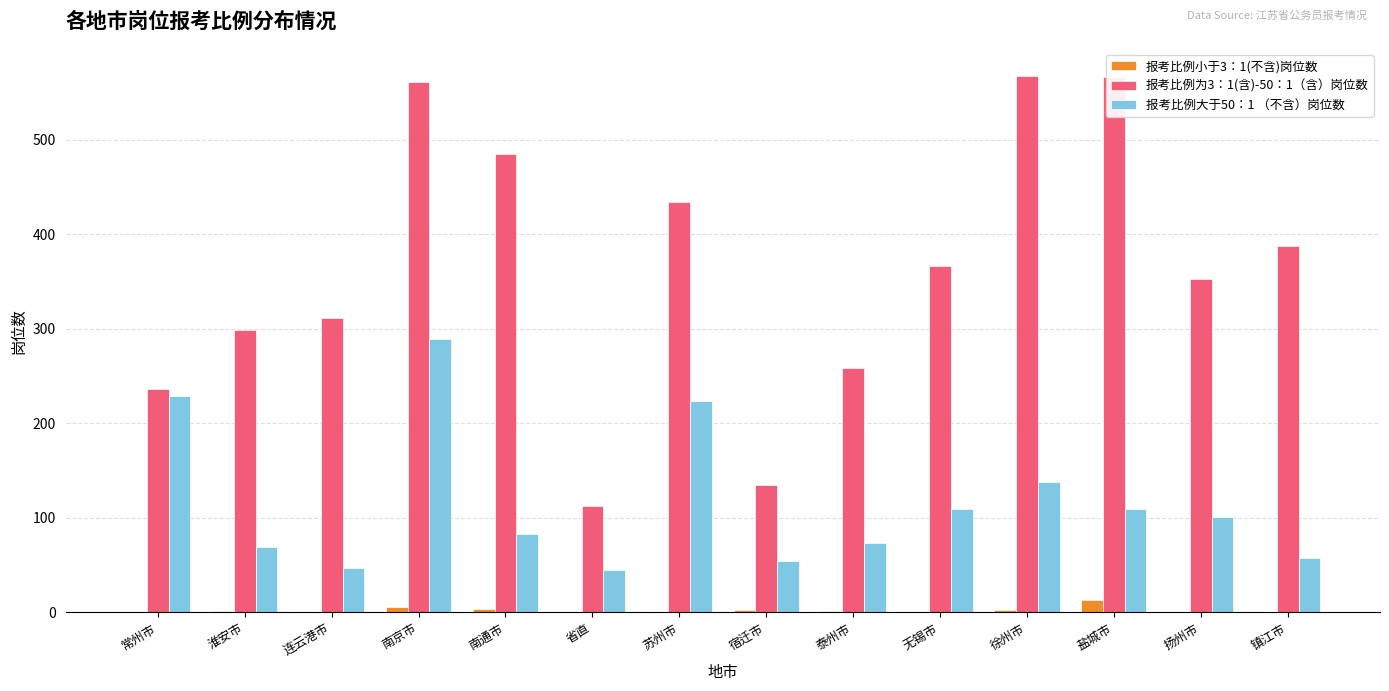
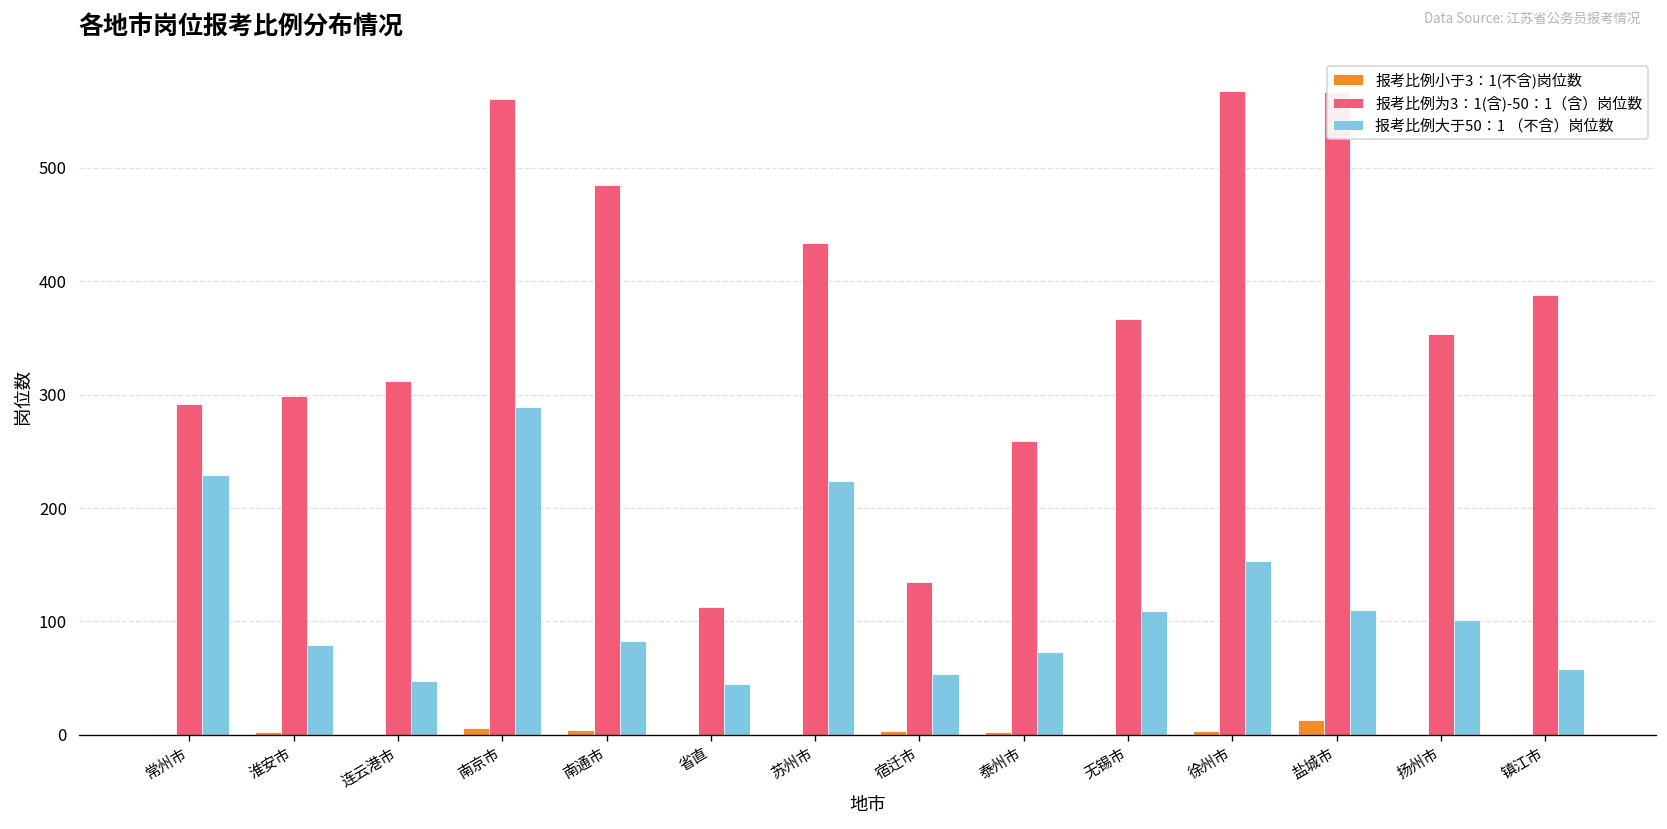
报考比例为3：1(含)-50：1（含）岗位数, 常州市: 240 -> 290
报考比例大于50：1 （不含）岗位数, 淮安市: 70 -> 80
报考比例大于50：1 （不含）岗位数, 徐州市: 140 -> 150
